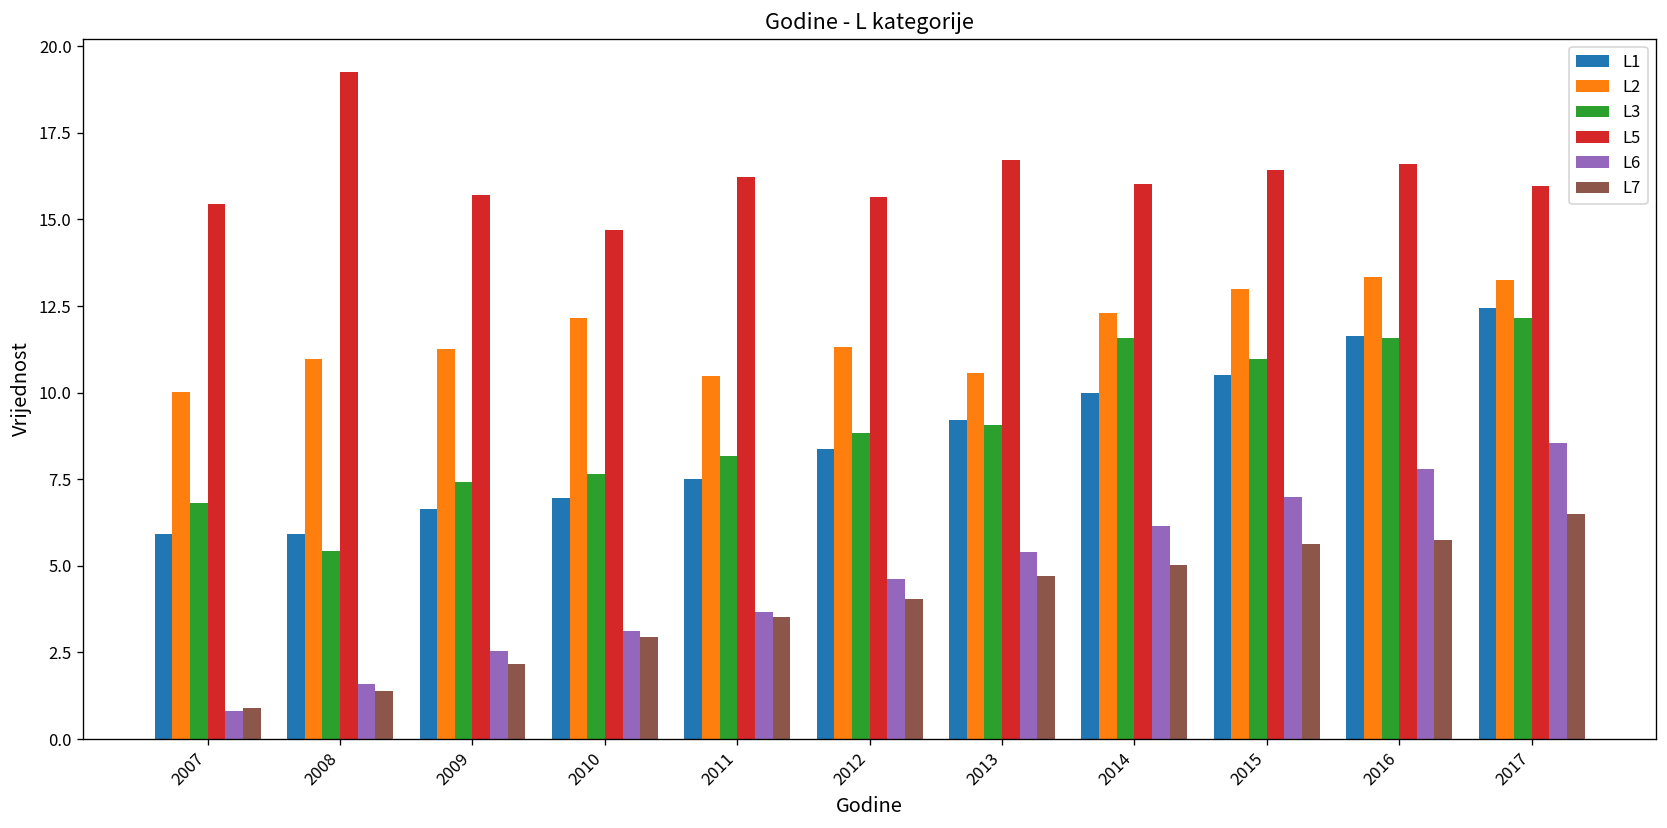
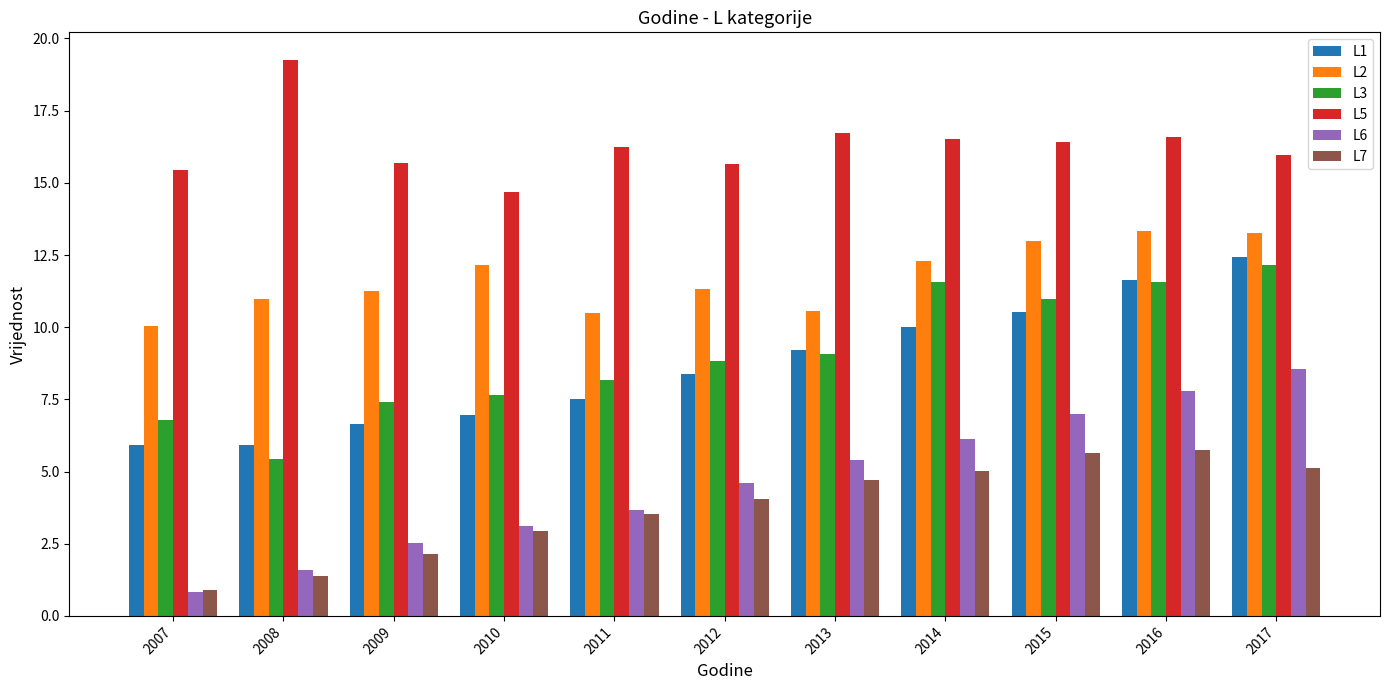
L5, 2014: 16.0 -> 16.5
L7, 2017: 6.5 -> 5.1
